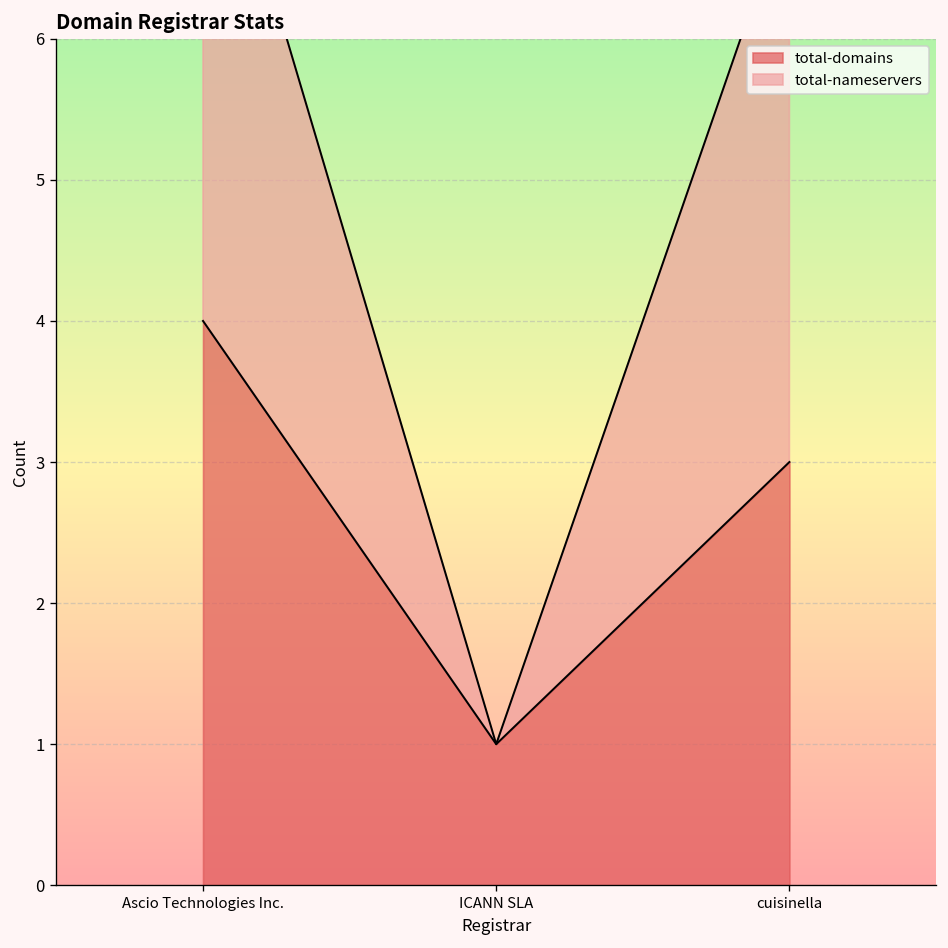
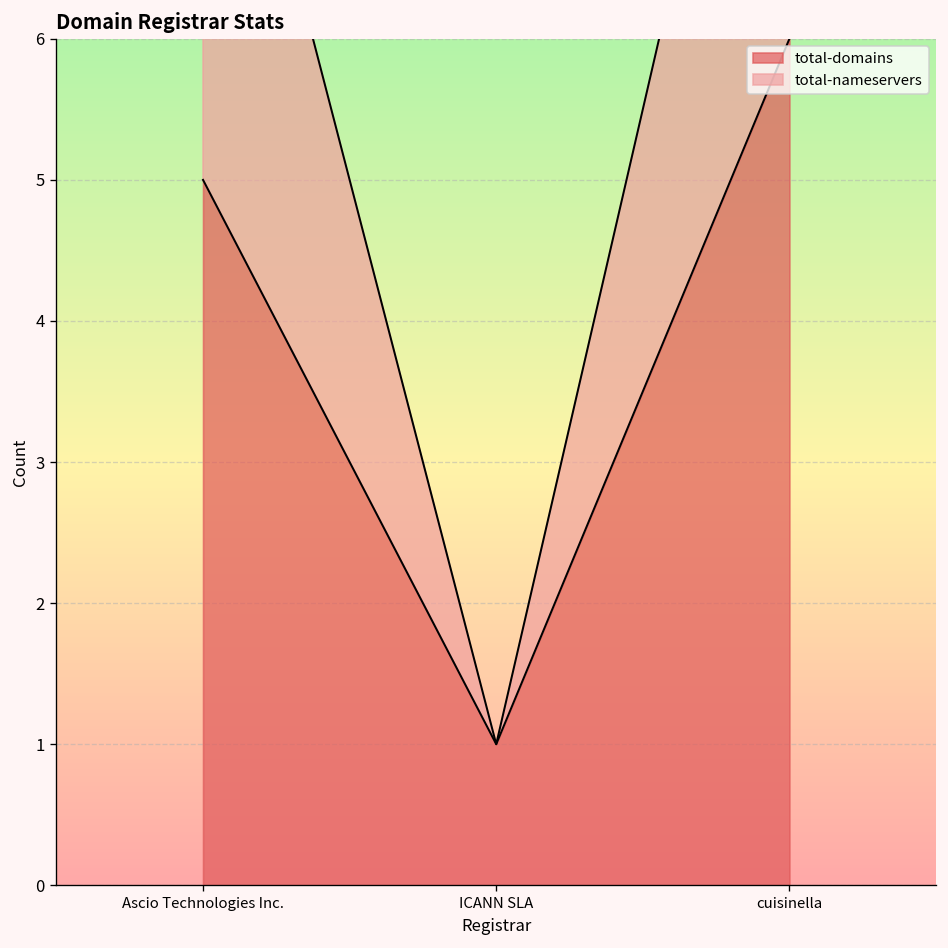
total-domains, Ascio Technologies Inc.: 4 -> 5
total-domains, cuisinella: 3 -> 6
